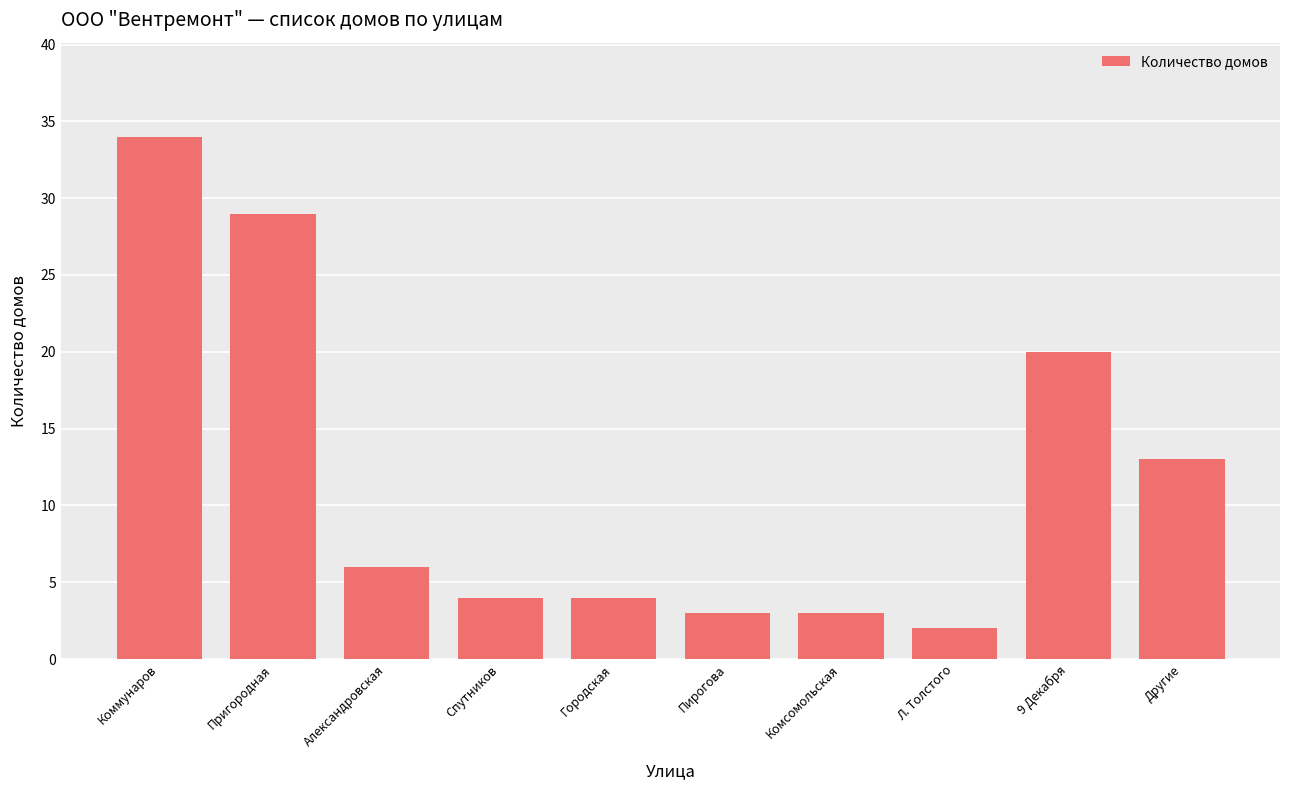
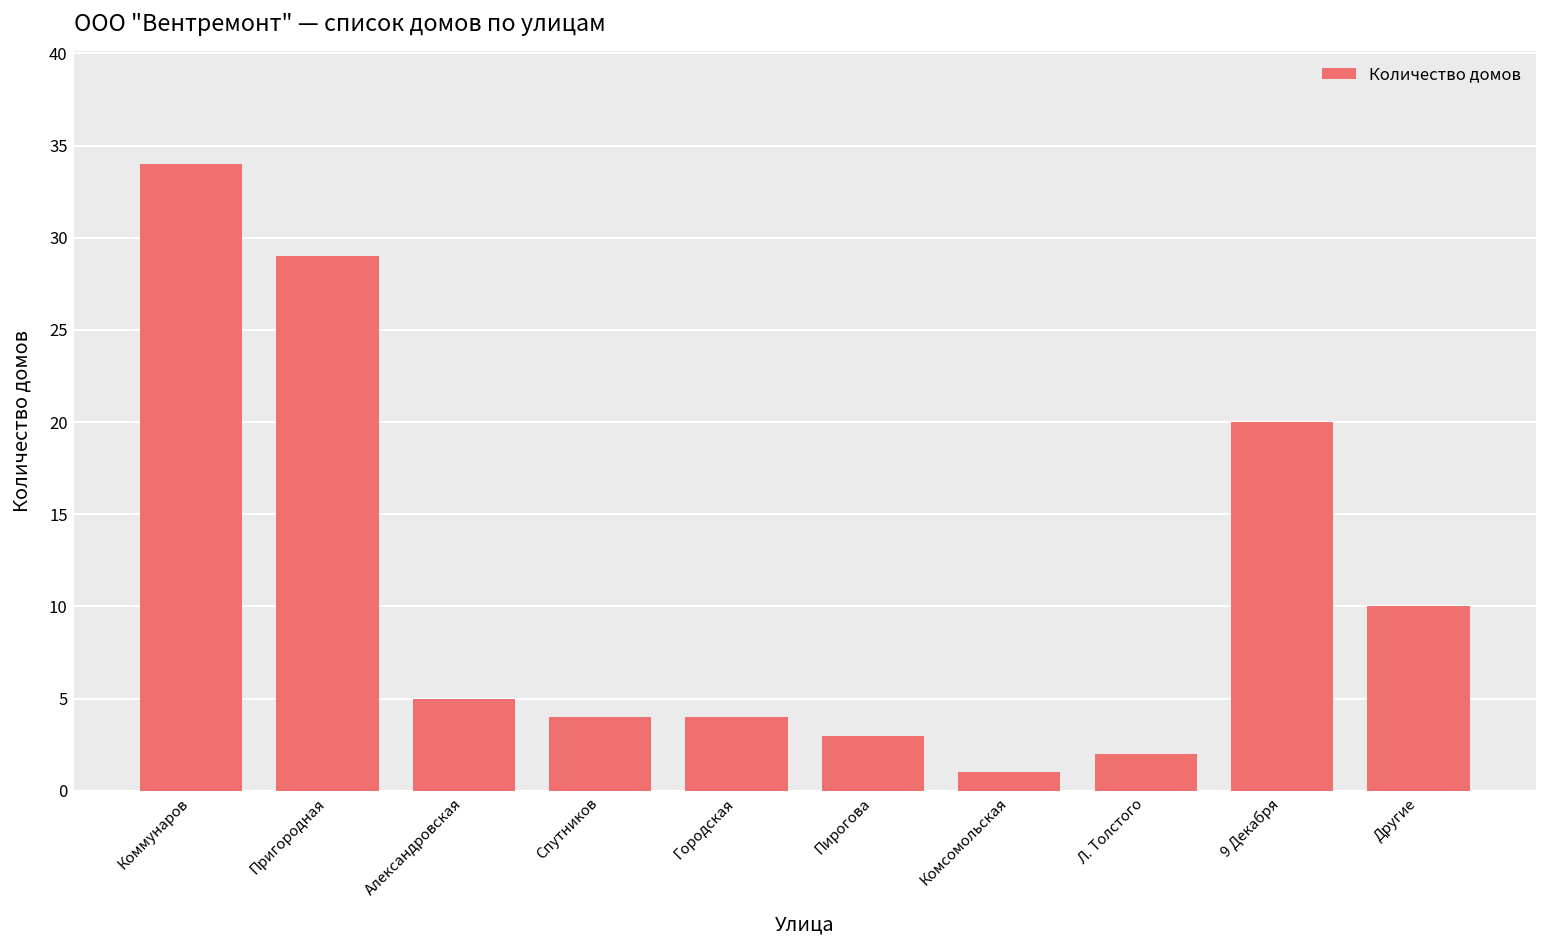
Александровская: 6 -> 5
Комсомольская: 3 -> 1
Другие: 13 -> 10
